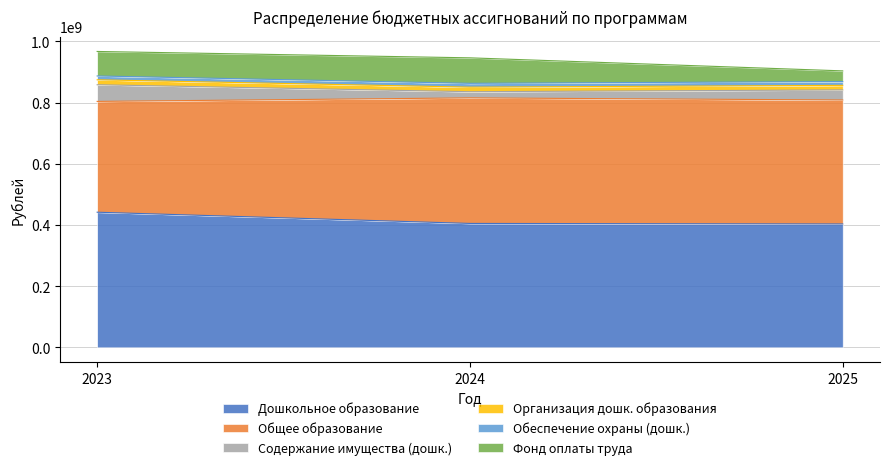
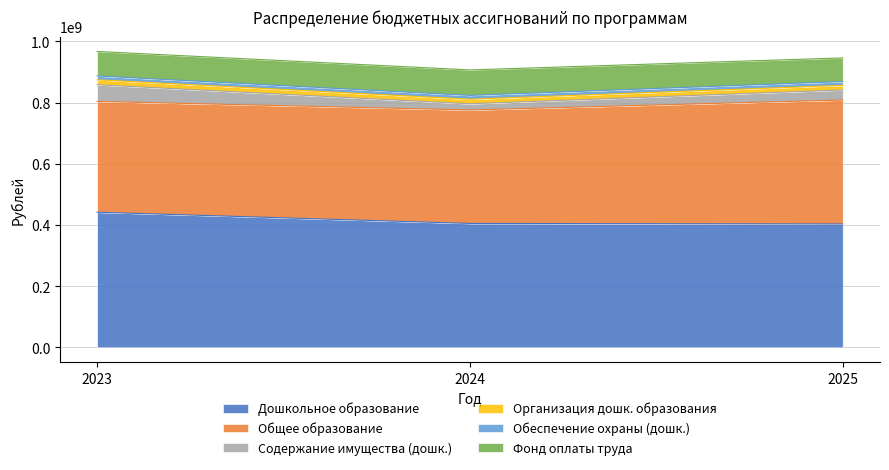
Общее образование, 2024: 410000000 -> 370000000
Фонд оплаты труда, 2025: 30000000 -> 80000000
